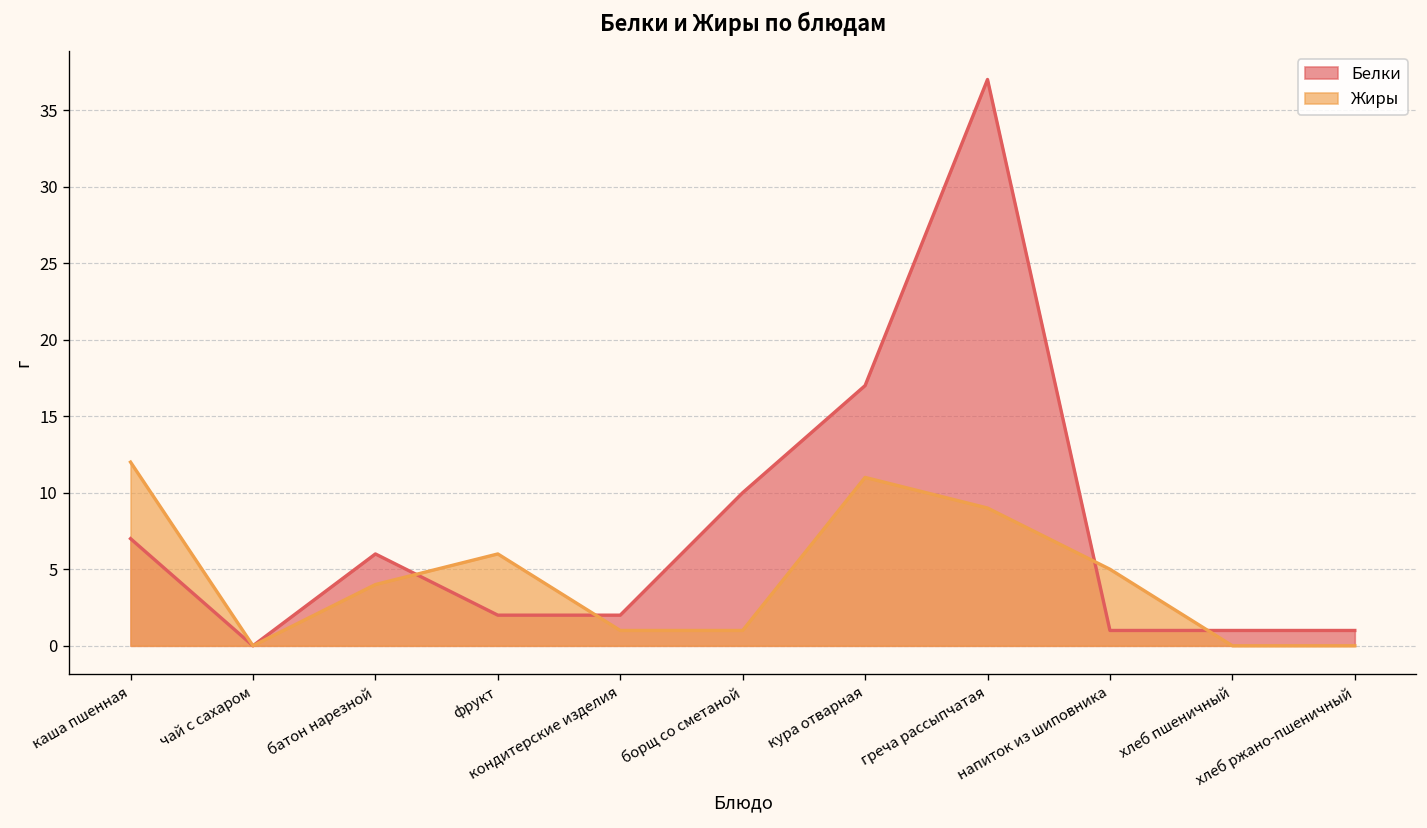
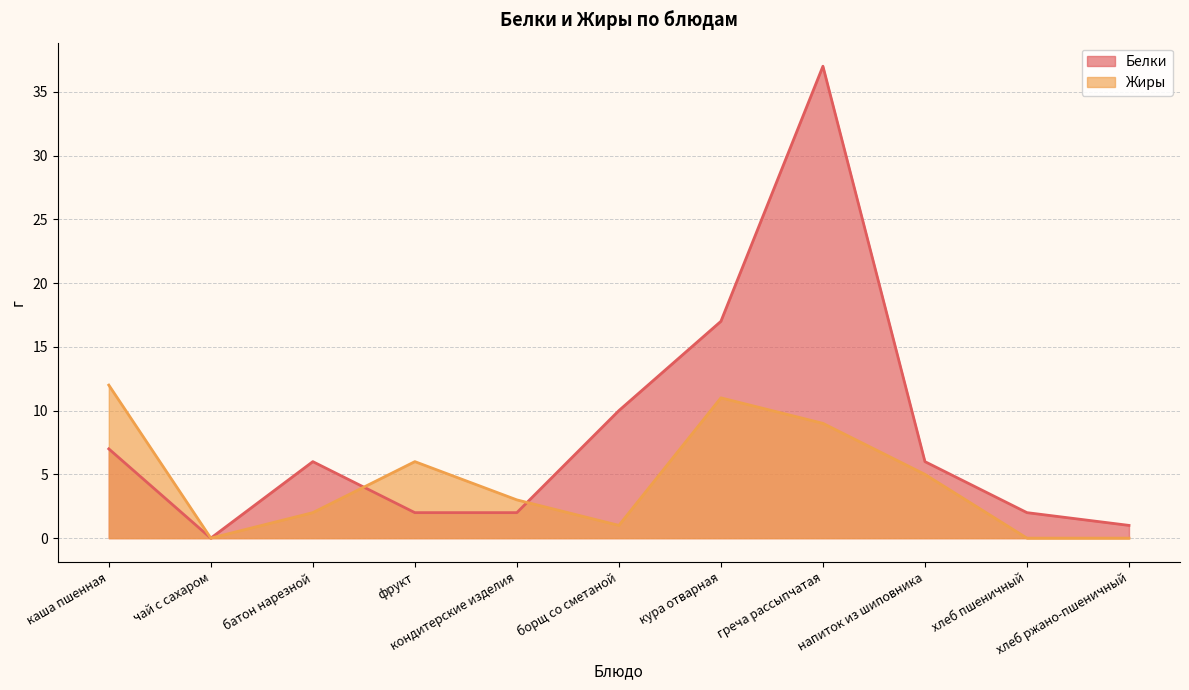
Жиры, батон нарезной: 4 -> 2
Жиры, кондитерские изделия: 1 -> 3
Белки, напиток из шиповника: 1 -> 6
Белки, хлеб пшеничный: 1 -> 2
